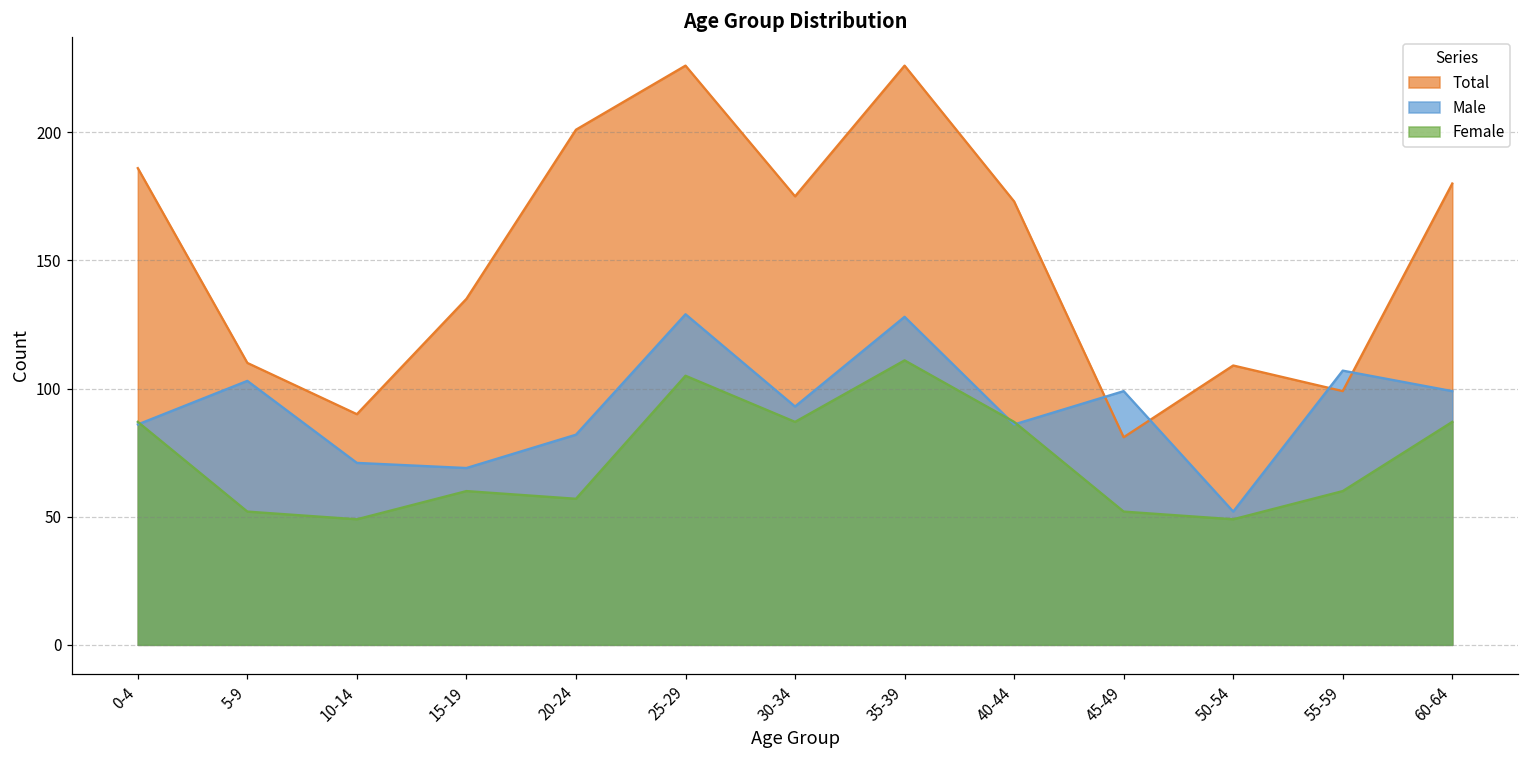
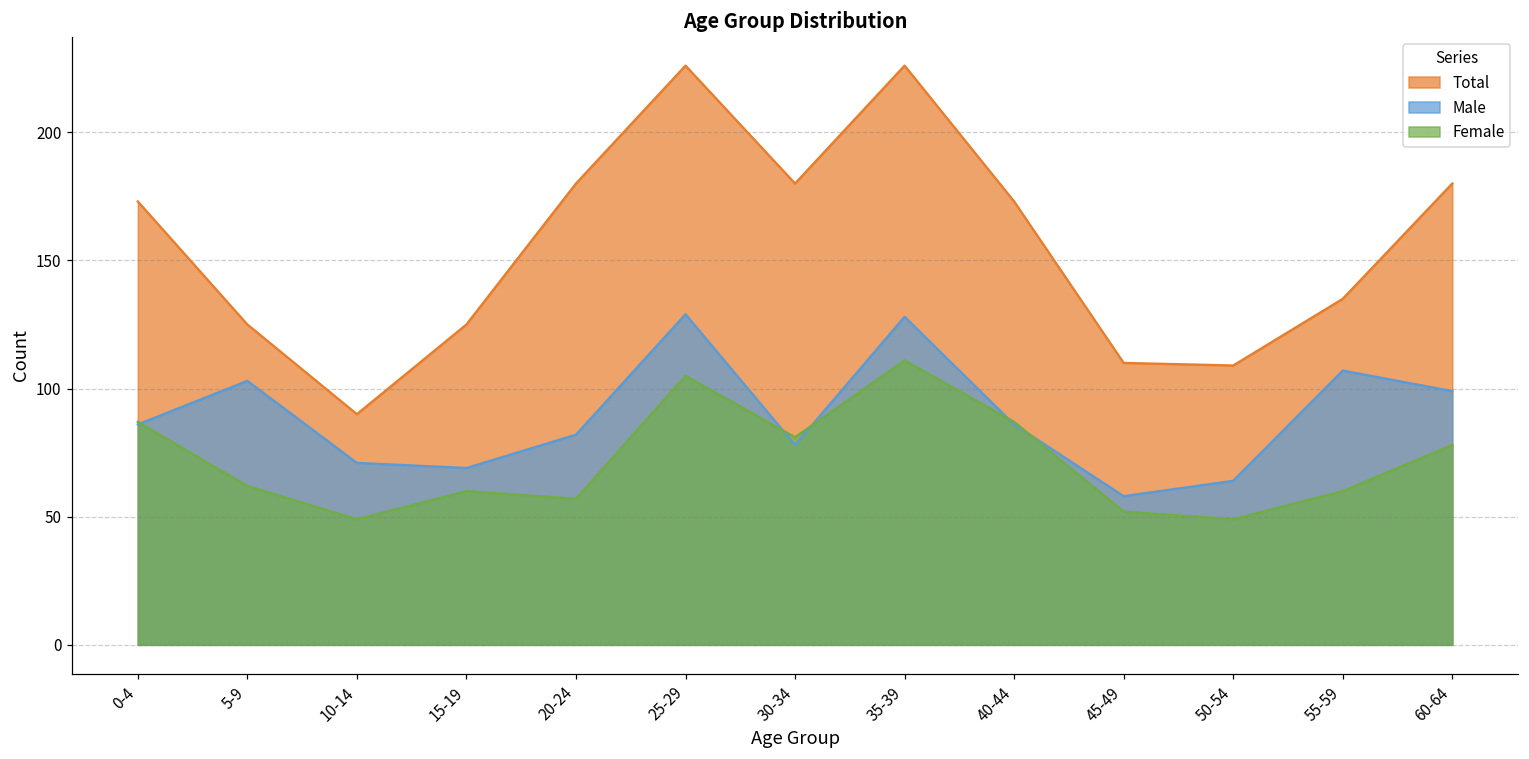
Total, 0-4: 186 -> 173
Total, 5-9: 110 -> 125
Female, 5-9: 52 -> 62
Total, 15-19: 135 -> 125
Total, 20-24: 201 -> 180
Total, 30-34: 175 -> 180
Male, 30-34: 93 -> 78
Female, 30-34: 87 -> 81
Total, 45-49: 81 -> 110
Male, 45-49: 99 -> 58
Male, 50-54: 52 -> 64
Total, 55-59: 99 -> 135
Female, 60-64: 87 -> 78
